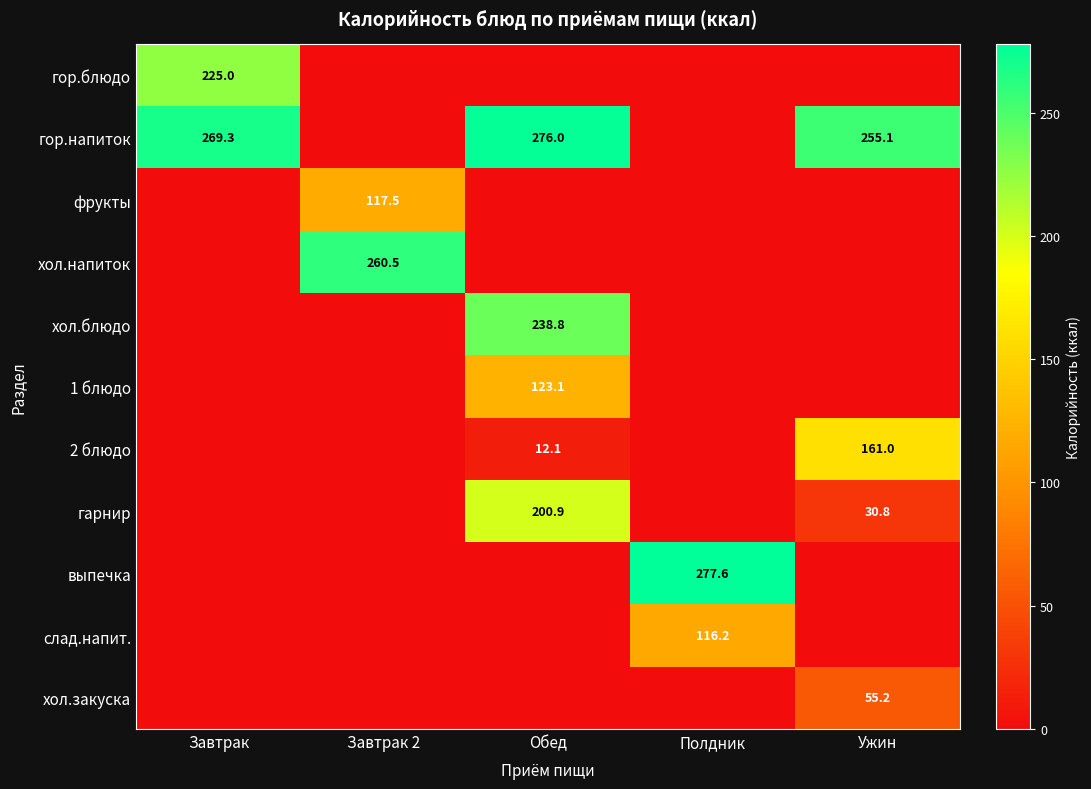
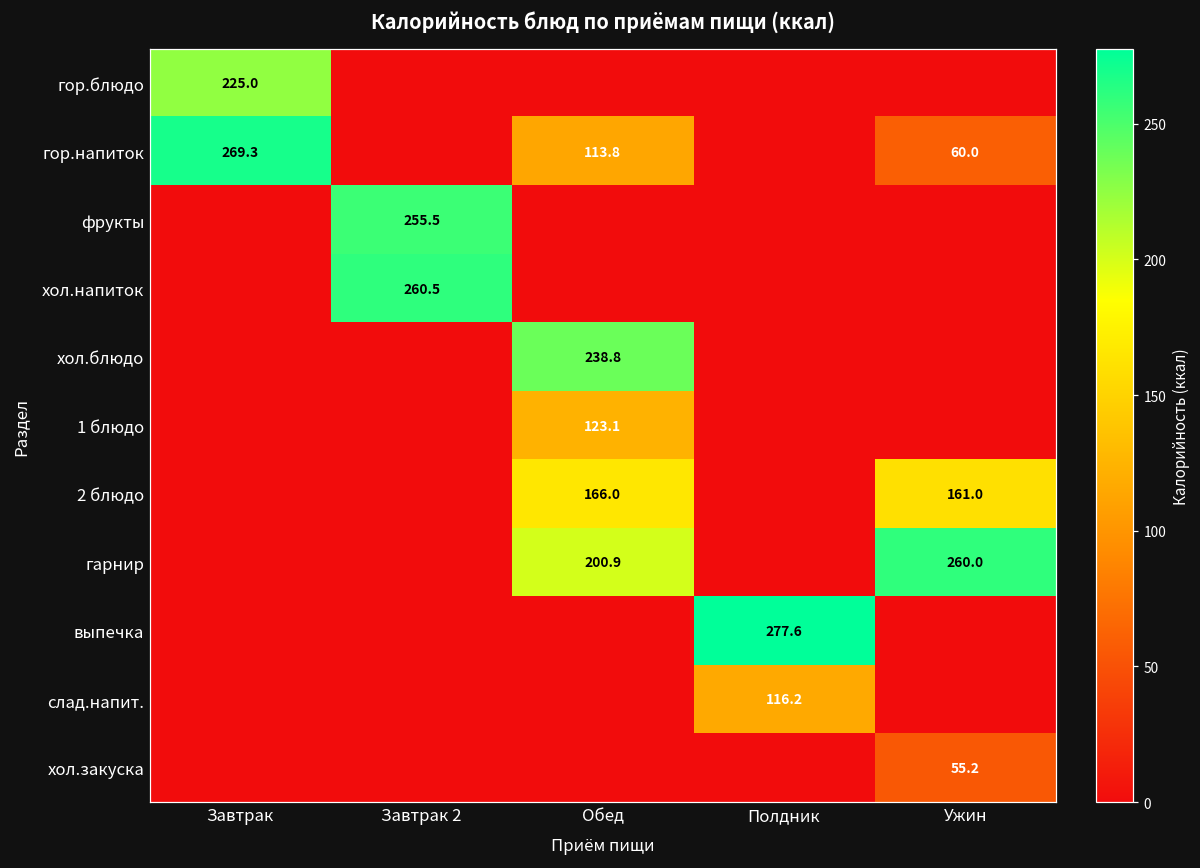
гор.напиток, Обед: 276.0 -> 113.8
гор.напиток, Ужин: 255.1 -> 60.0
фрукты, Завтрак 2: 117.5 -> 255.5
2 блюдо, Обед: 12.1 -> 166.0
гарнир, Ужин: 30.8 -> 260.0
